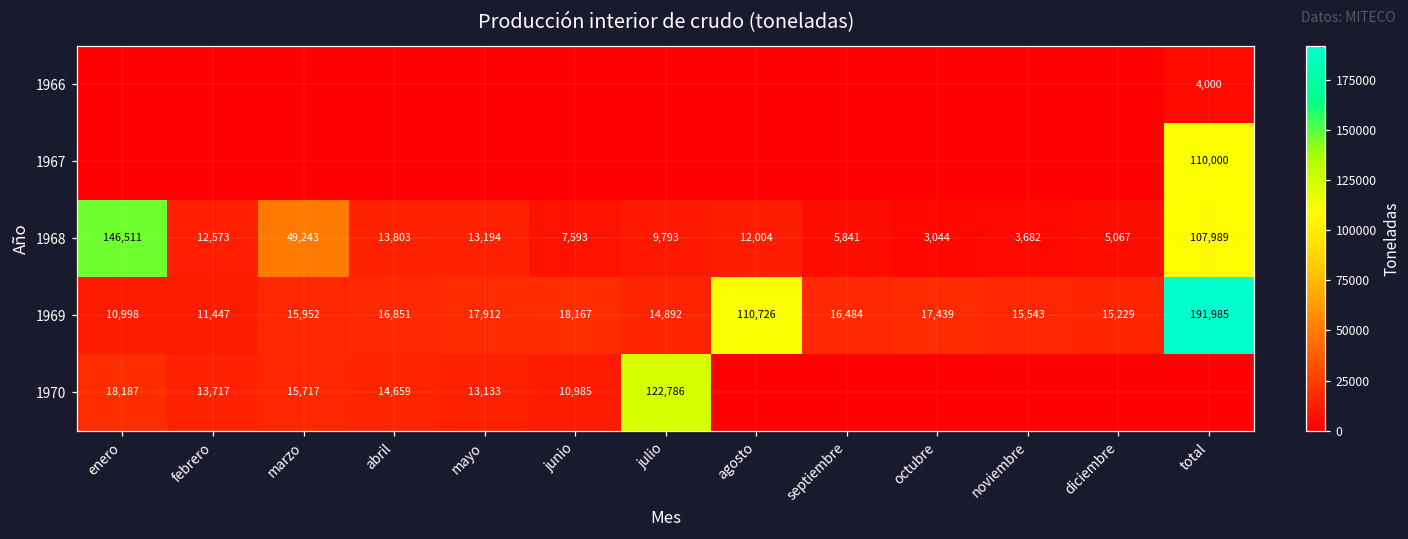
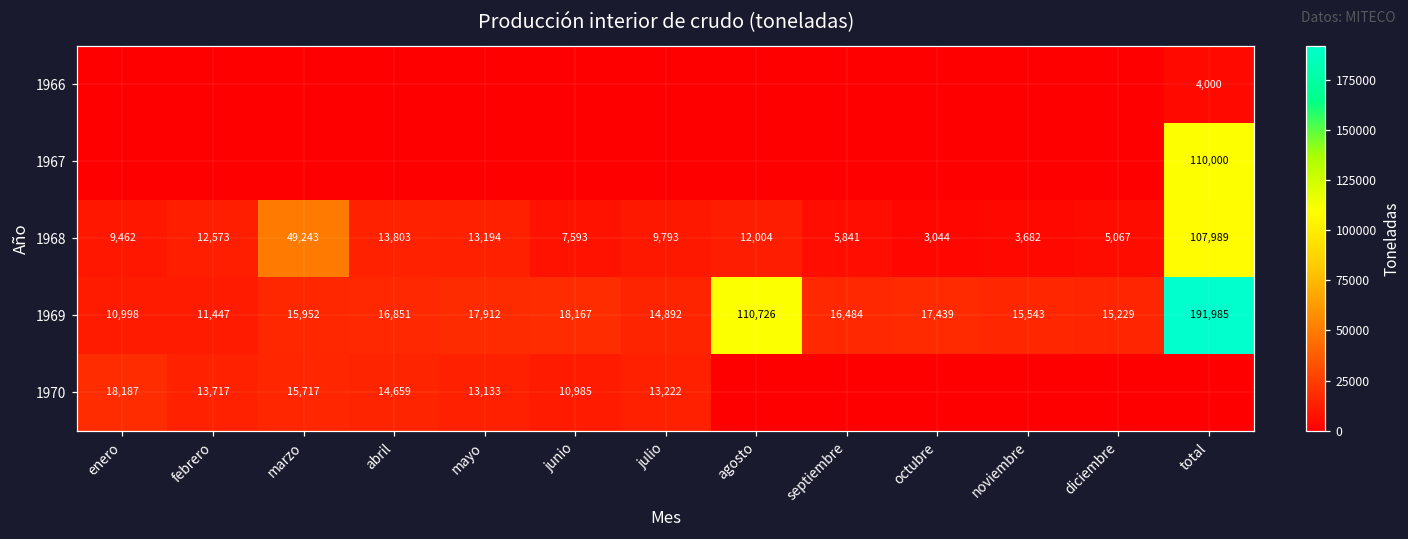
1968, enero: 146,511 -> 9,462
1970, julio: 122,786 -> 13,222
